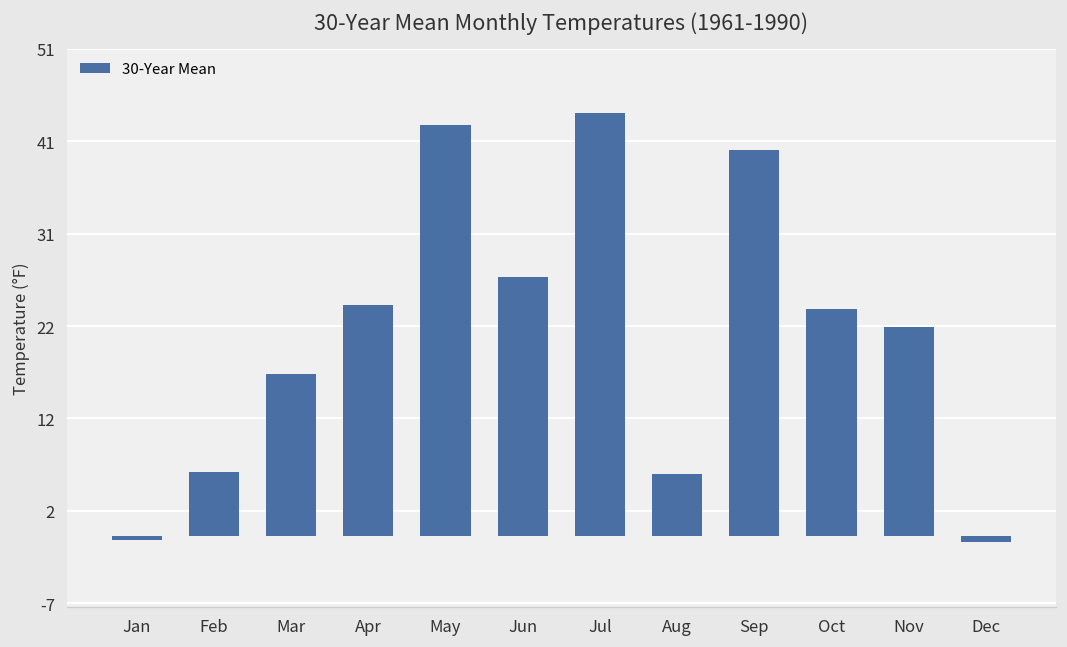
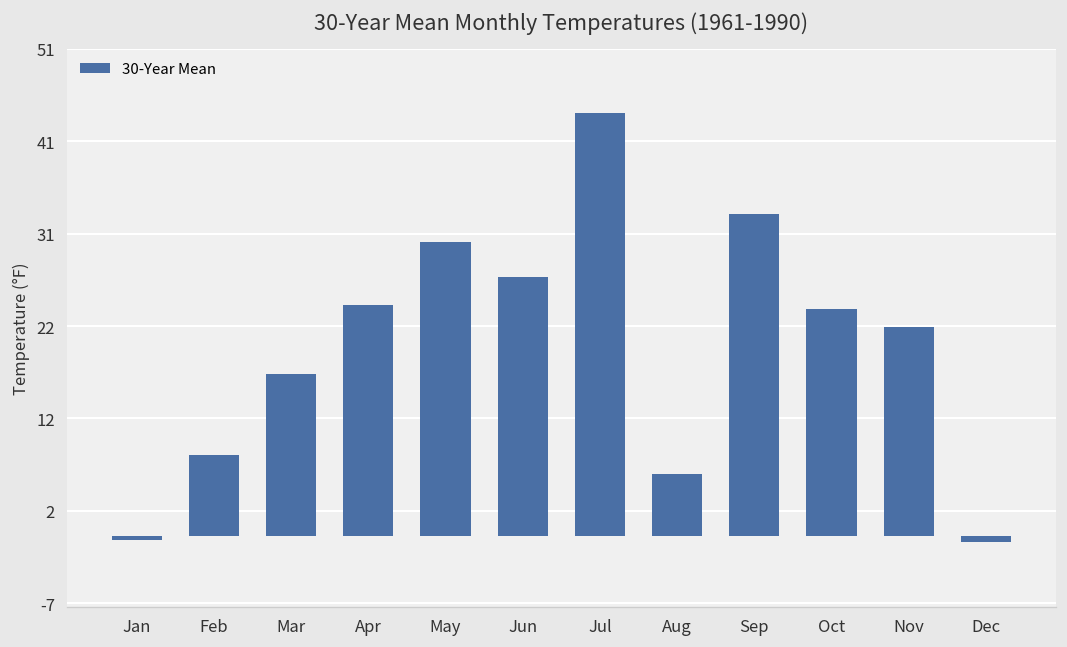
Feb: 7 -> 9
May: 43 -> 31
Sep: 40 -> 34
